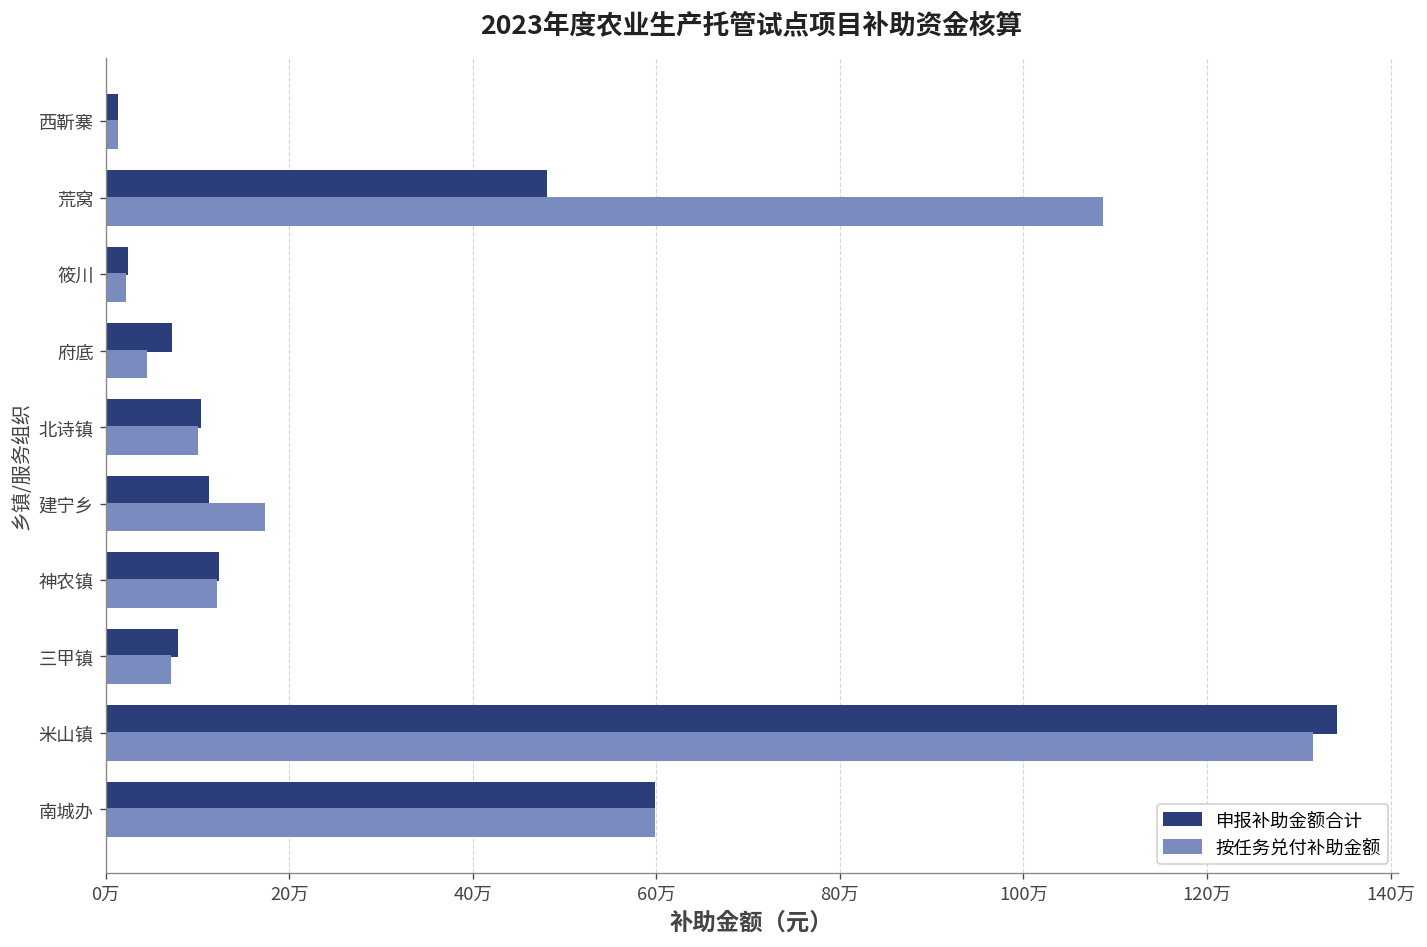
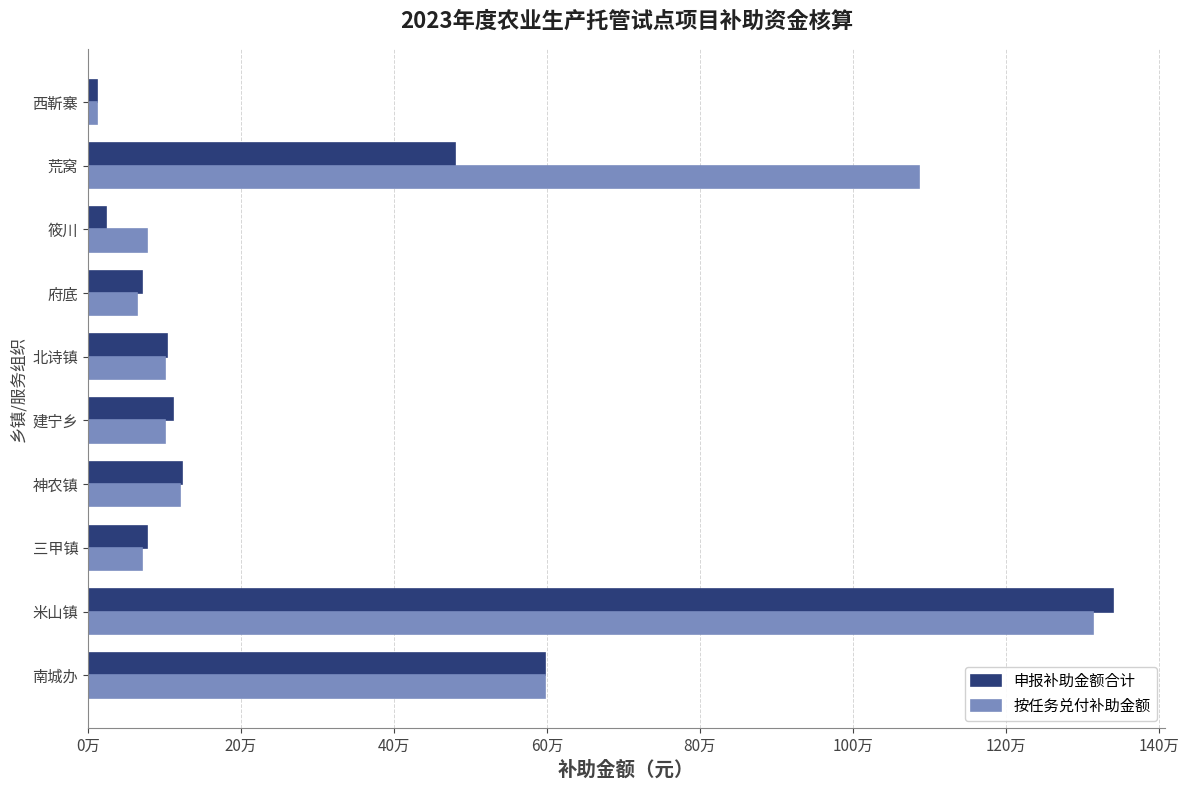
按任务兑付补助金额, 筱川: 2万 -> 8万
按任务兑付补助金额, 府底: 4万 -> 6万
按任务兑付补助金额, 建宁乡: 17万 -> 10万
